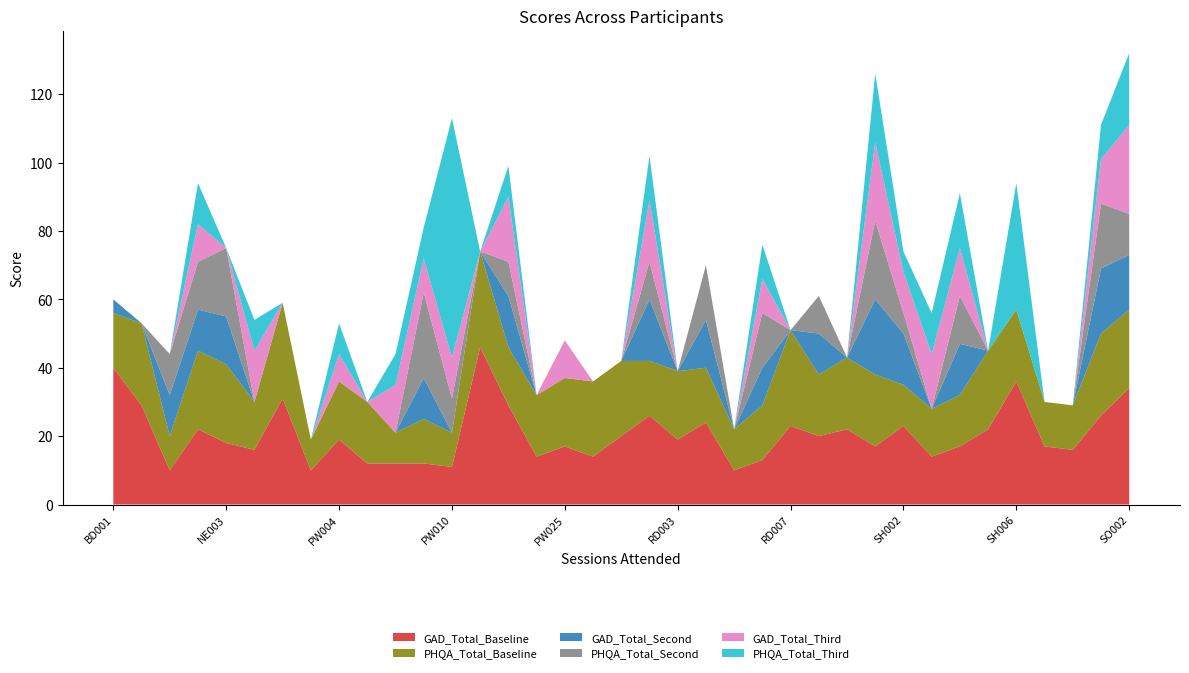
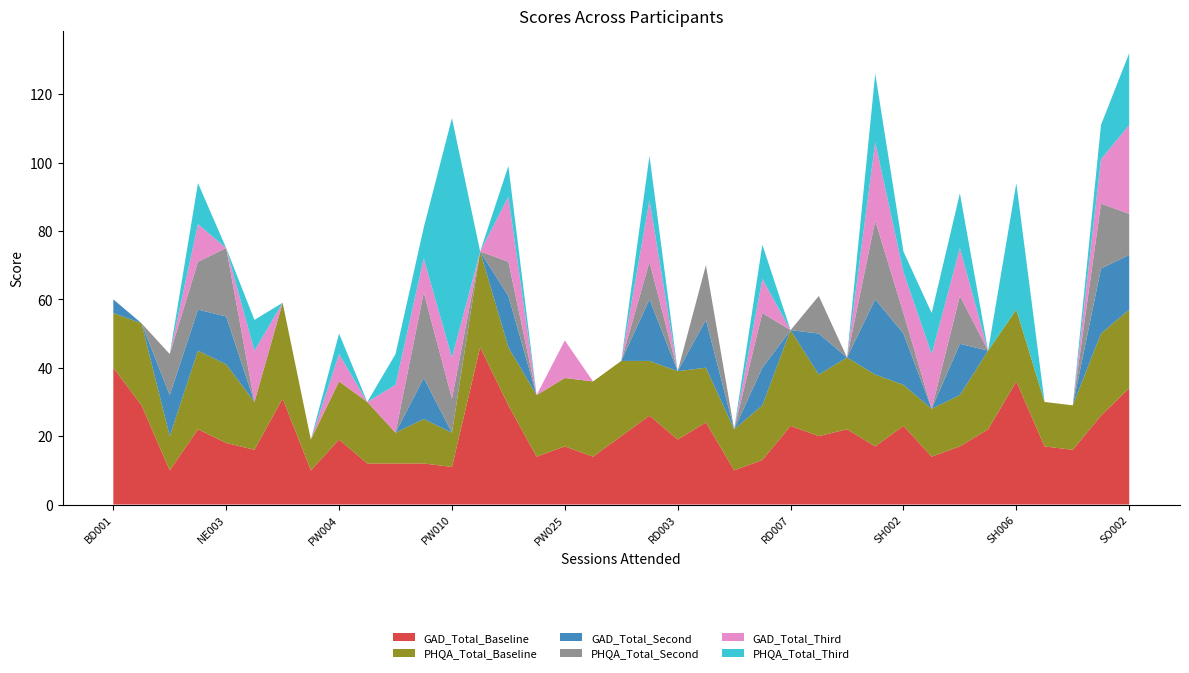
PHQA_Total_Third, PW004: 9 -> 6
